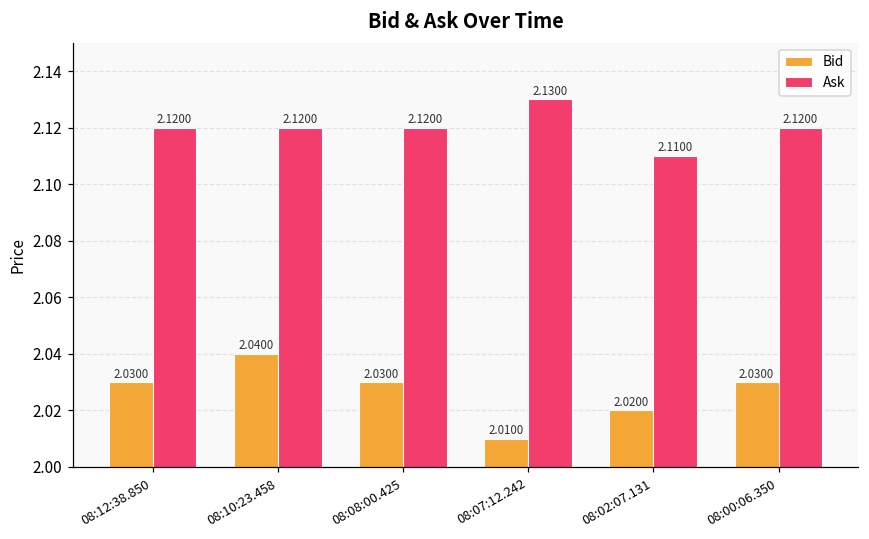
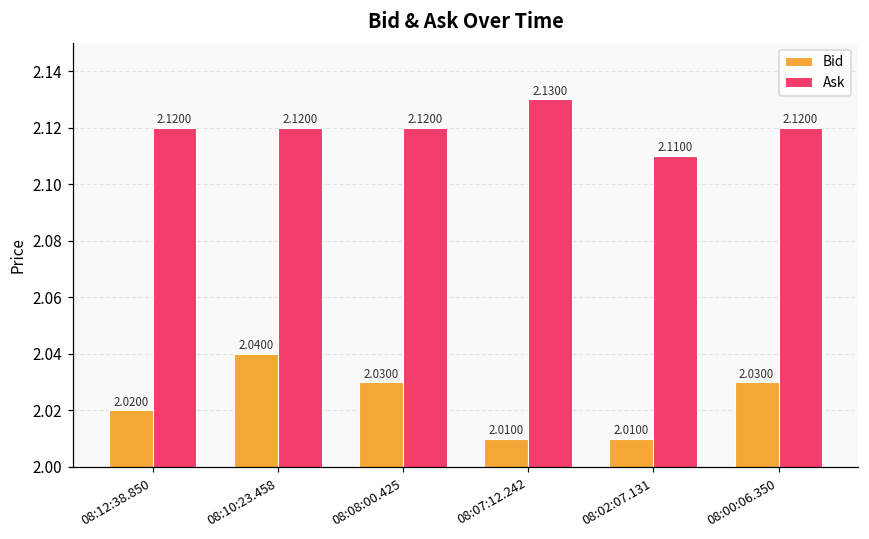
Bid, 08:12:38.850: 2.0300 -> 2.0200
Bid, 08:02:07.131: 2.0200 -> 2.0100
